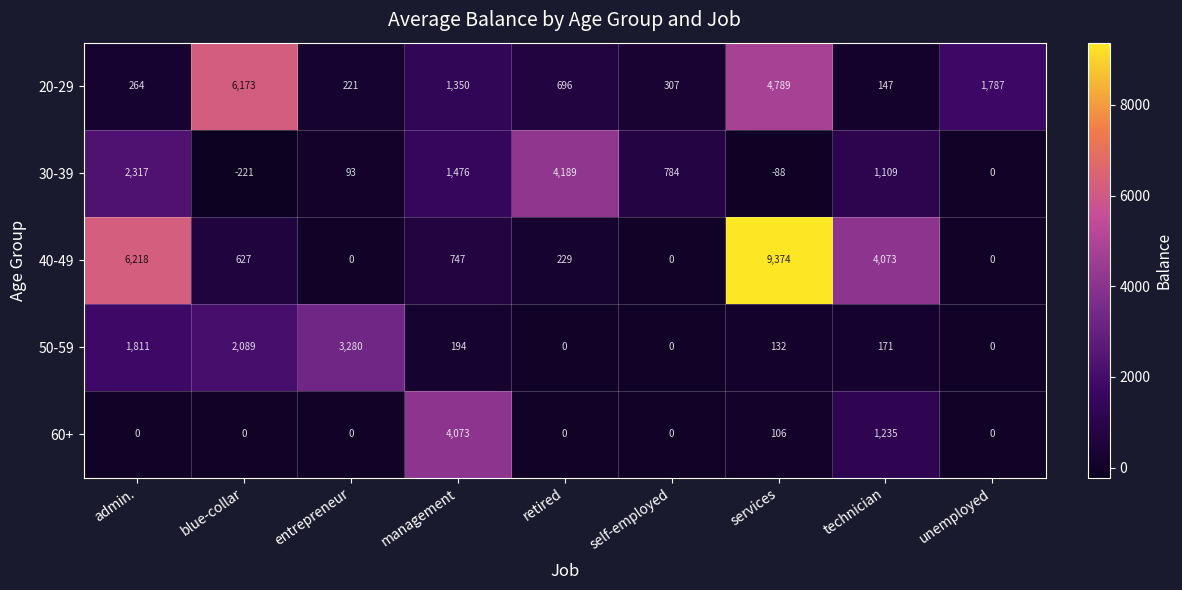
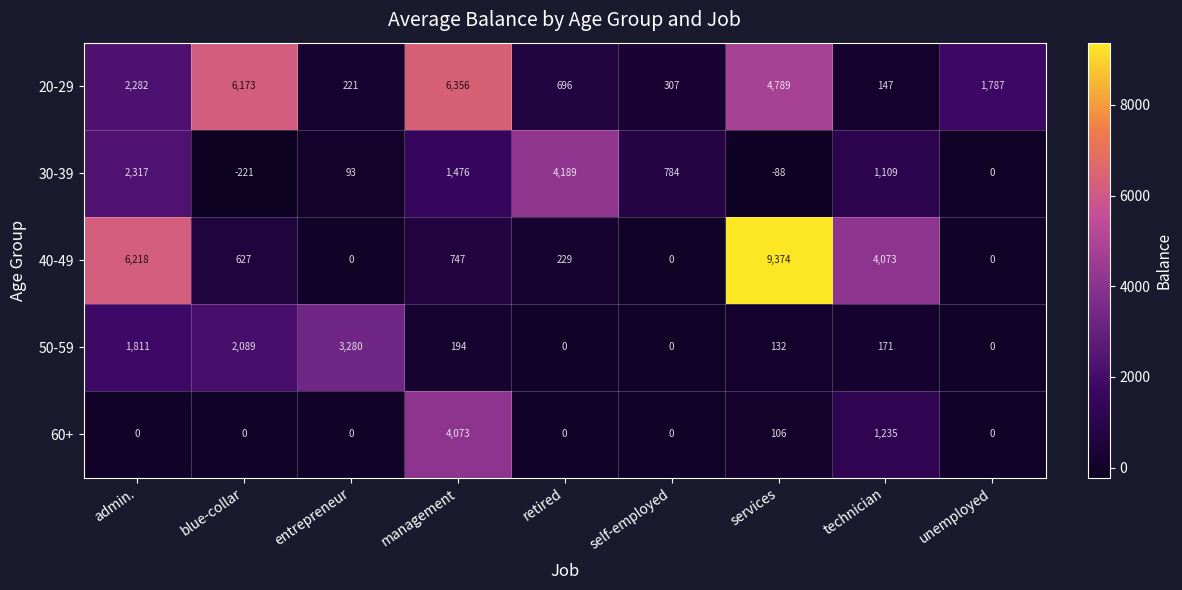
20-29, admin.: 264 -> 2,282
20-29, management: 1,350 -> 6,356
